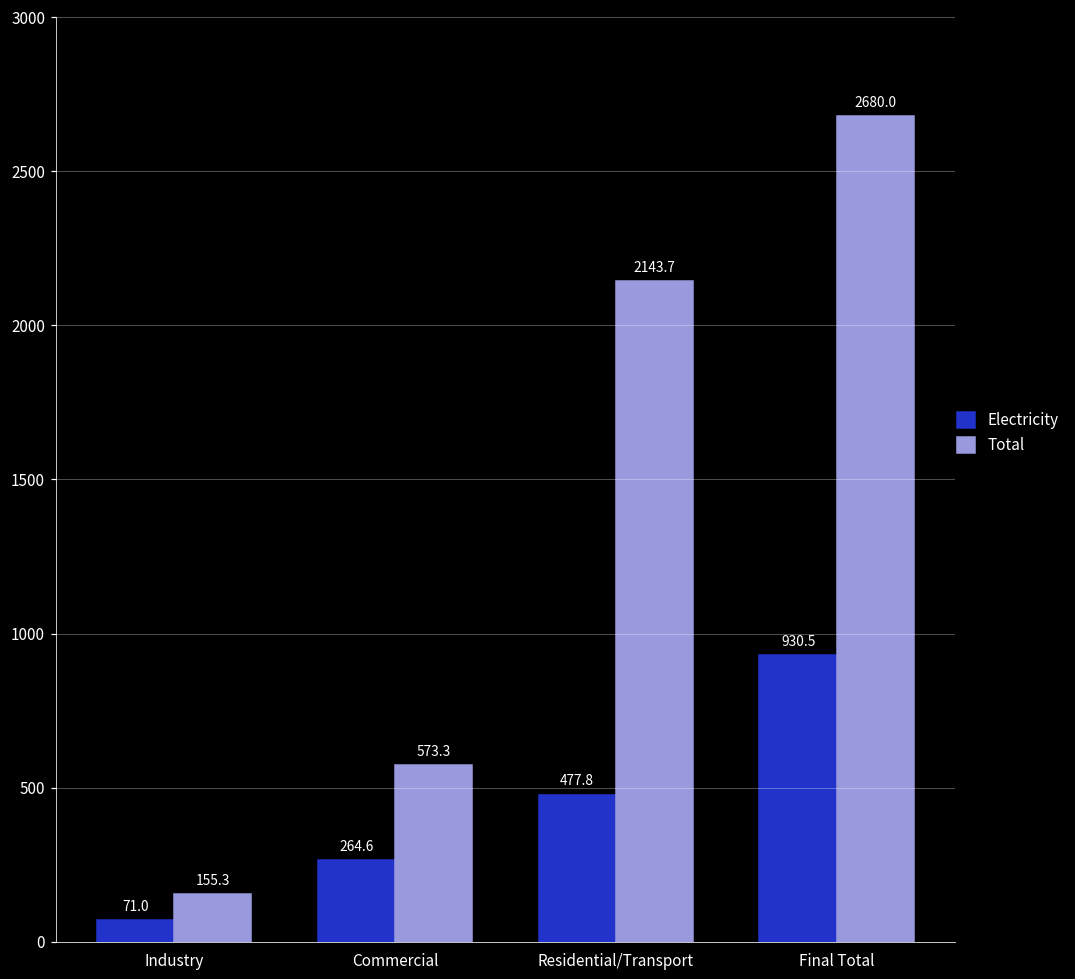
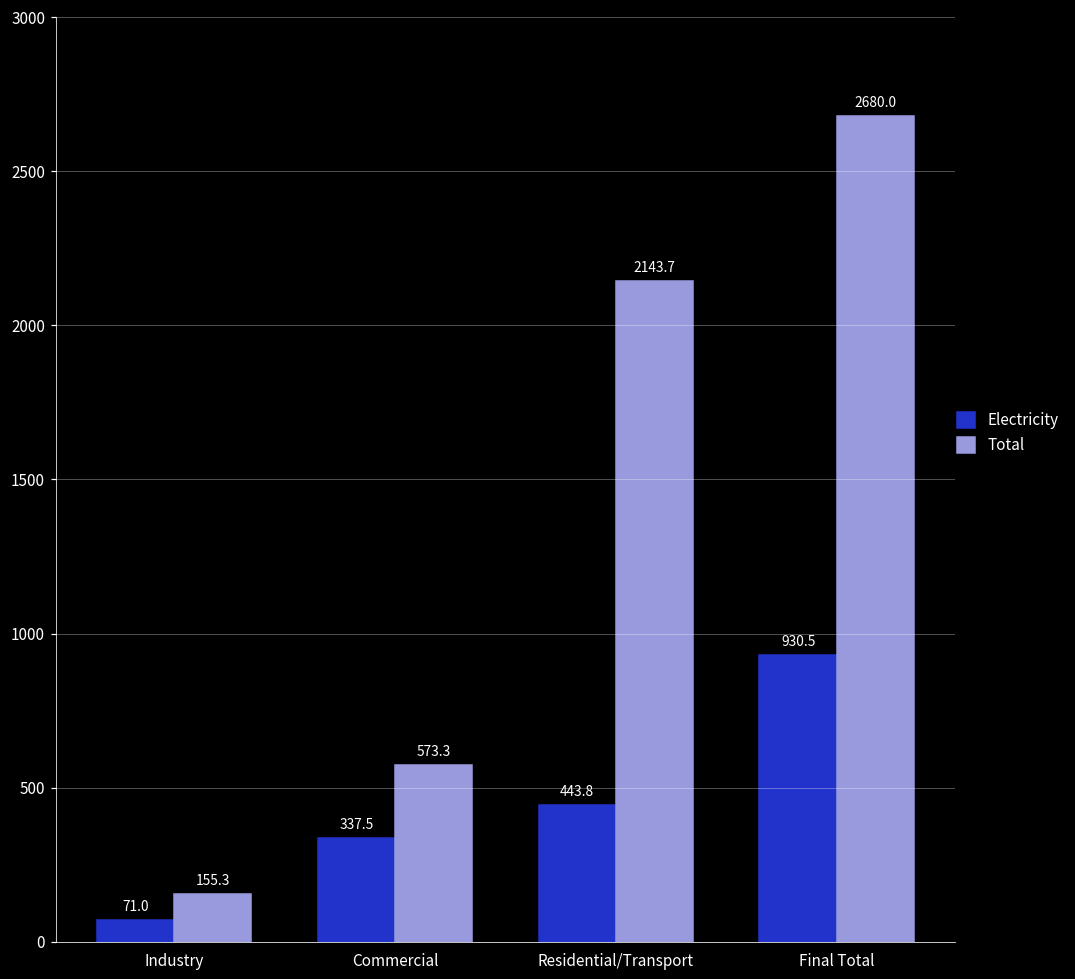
Electricity, Commercial: 264.6 -> 337.5
Electricity, Residential/Transport: 477.8 -> 443.8
